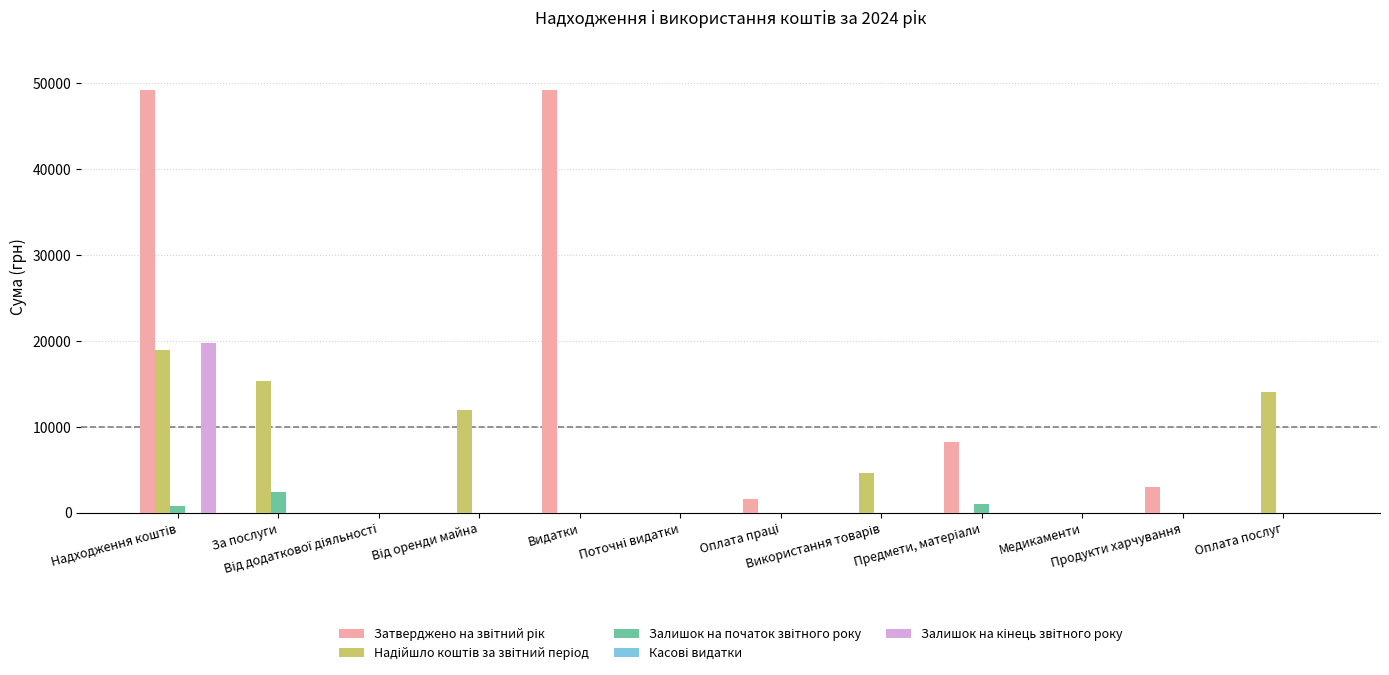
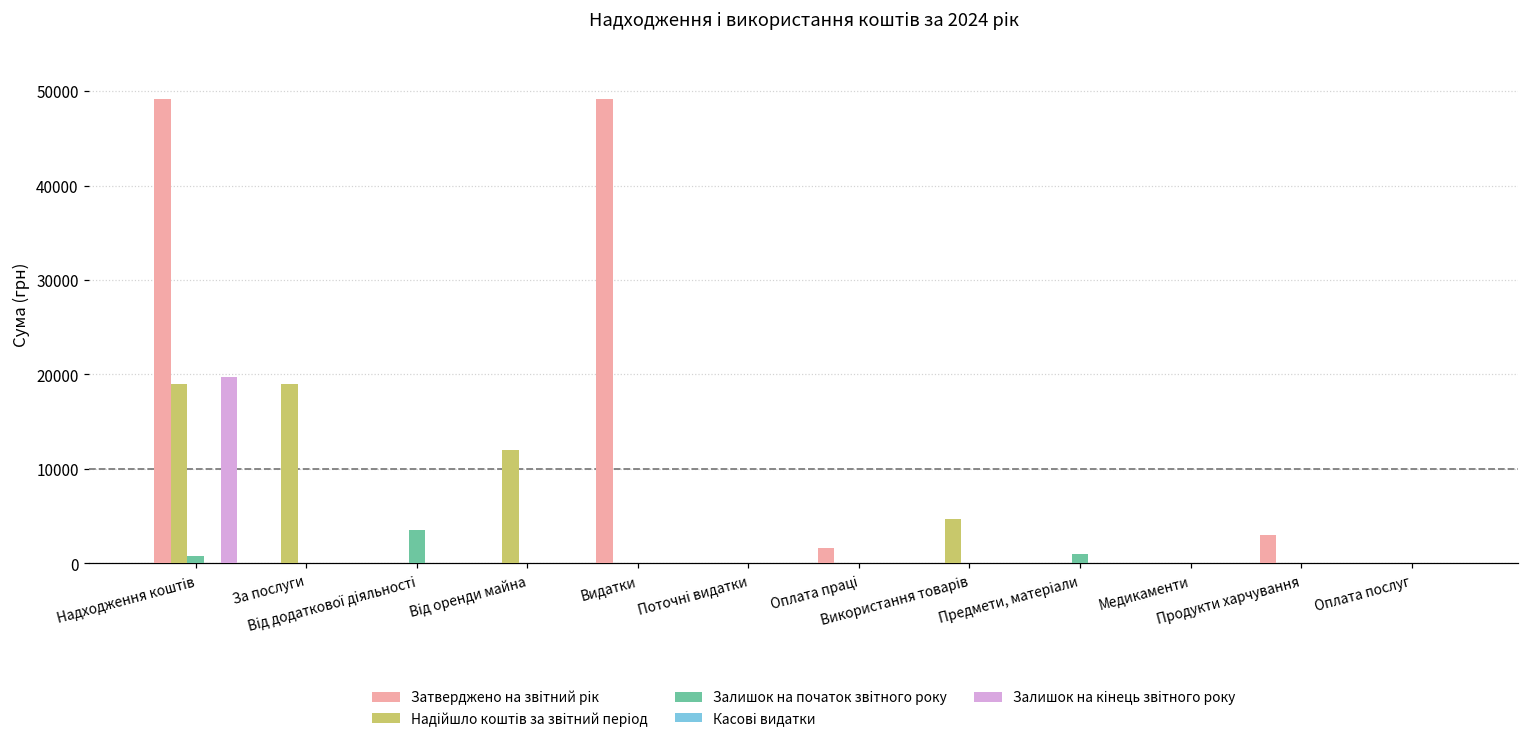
Надійшло коштів за звітний період, За послуги: 15000 -> 19000
Залишок на початок звітного року, За послуги: 2000 -> 0
Залишок на початок звітного року, Від додаткової діяльності: 0 -> 4000
Затверджено на звітний рік, Предмети, матеріали: 8000 -> 0
Надійшло коштів за звітний період, Оплата послуг: 14000 -> 0
